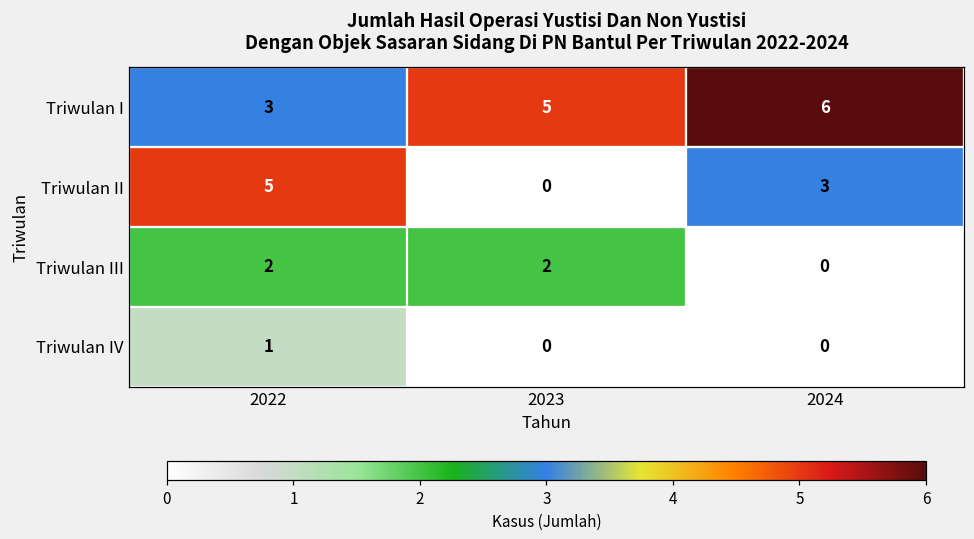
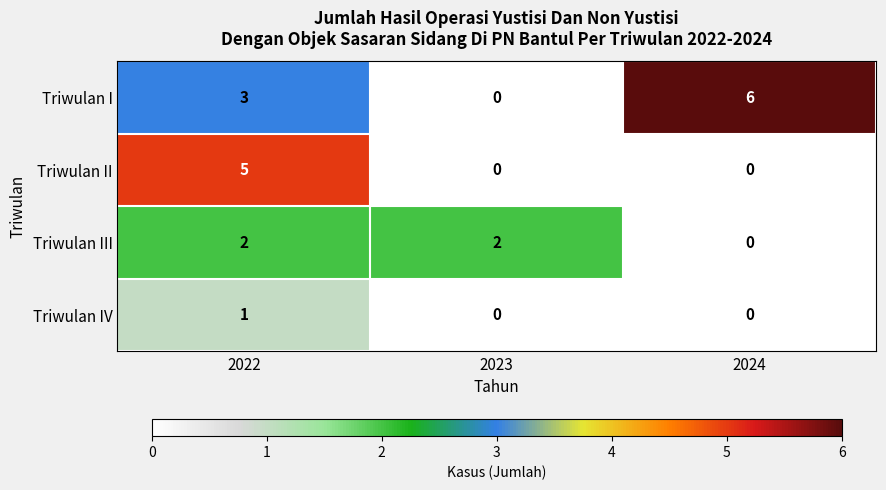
Triwulan I, 2023: 5 -> 0
Triwulan II, 2024: 3 -> 0
